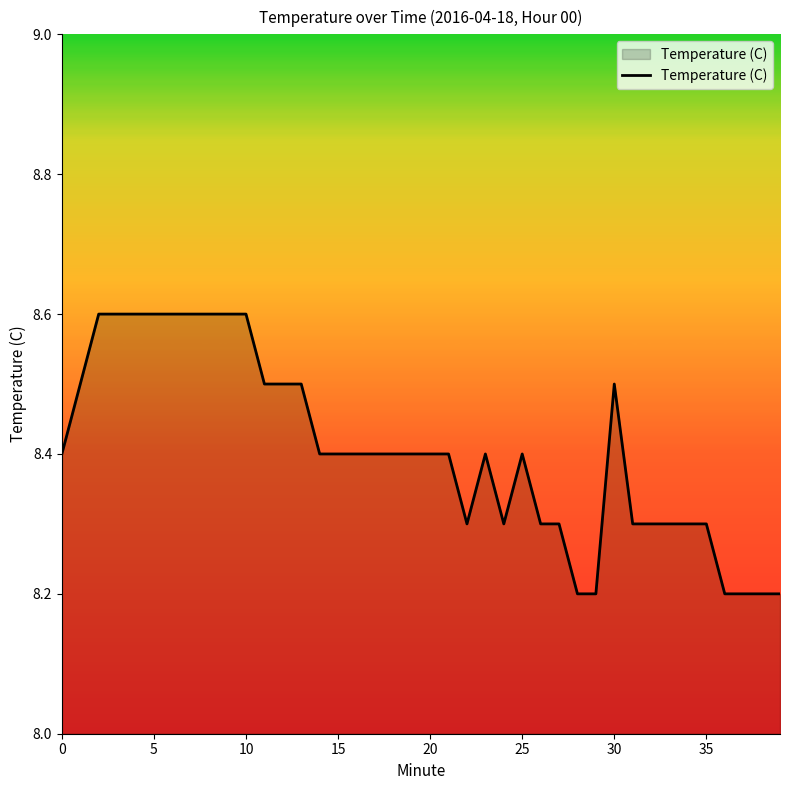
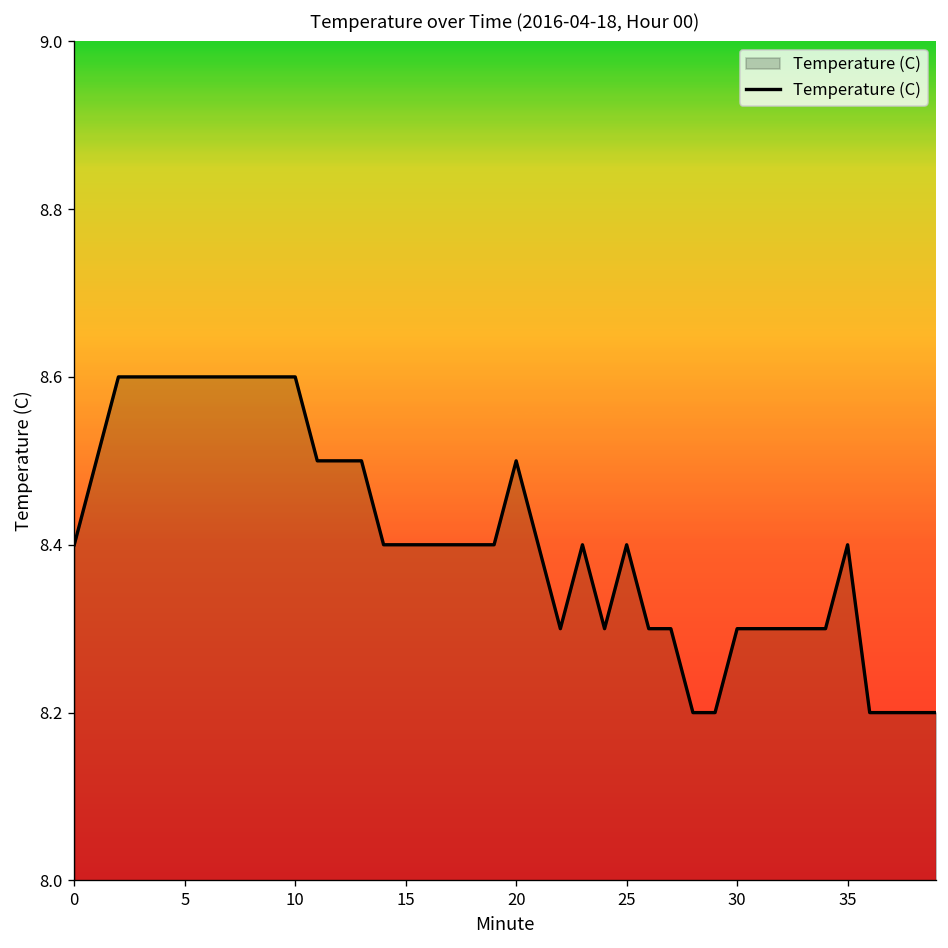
20: 8.4 -> 8.5
30: 8.5 -> 8.3
35: 8.3 -> 8.4
